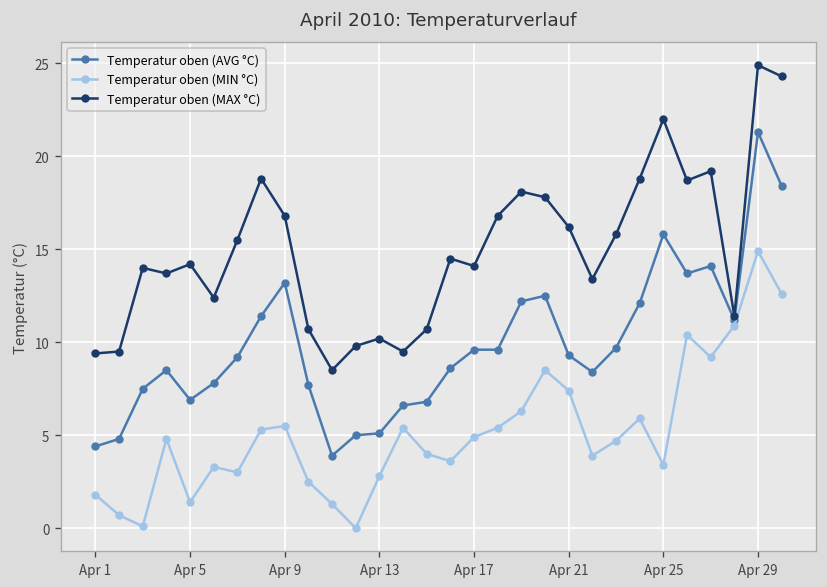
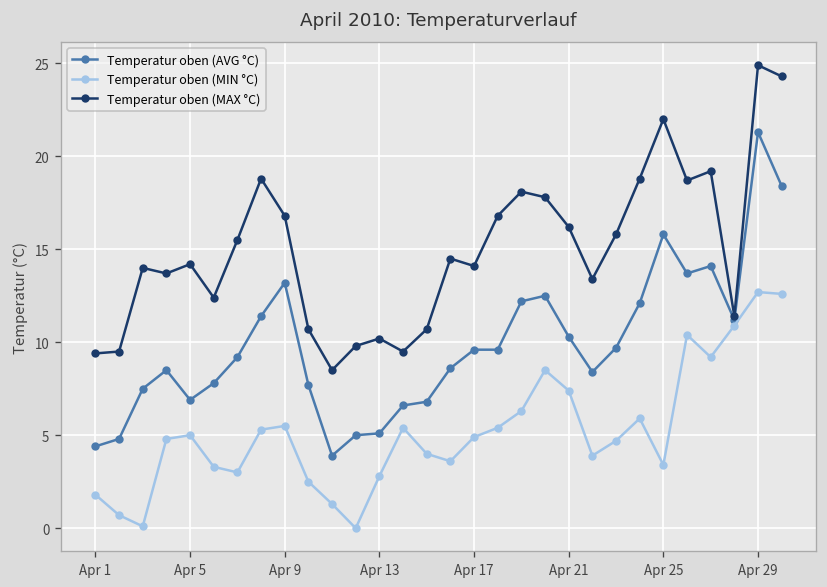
Temperatur oben (MIN °C), Apr 5: 1.4 -> 5.0
Temperatur oben (AVG °C), Apr 21: 9.3 -> 10.3
Temperatur oben (MIN °C), Apr 29: 14.9 -> 12.7
